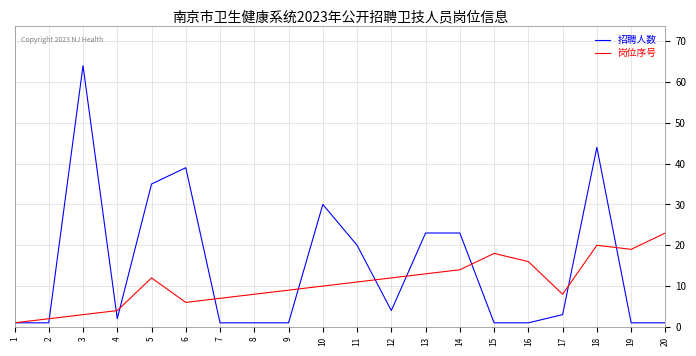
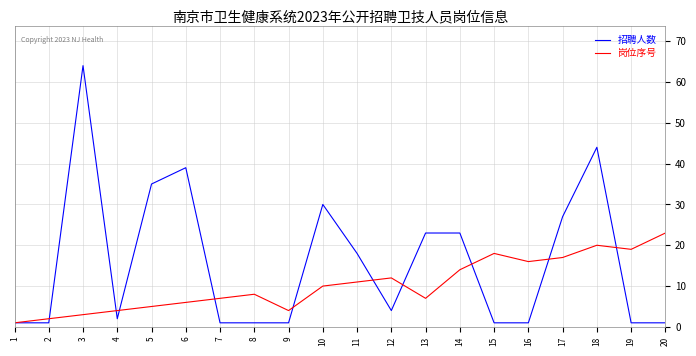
岗位序号, 5: 12 -> 5
岗位序号, 9: 9 -> 4
招聘人数, 11: 20 -> 18
岗位序号, 13: 13 -> 7
招聘人数, 17: 3 -> 27
岗位序号, 17: 8 -> 17
